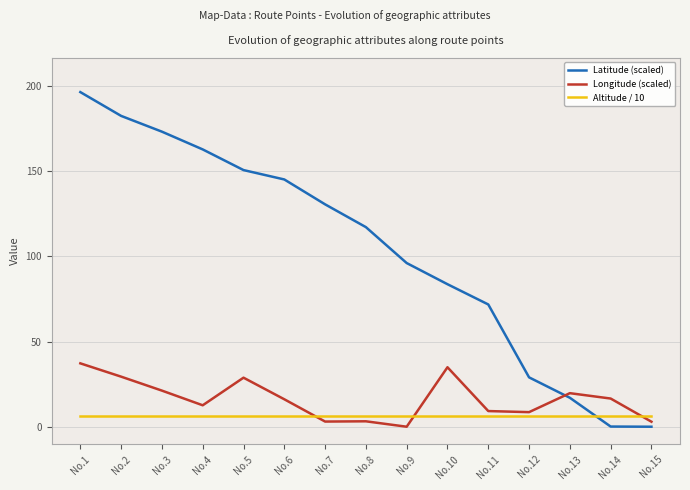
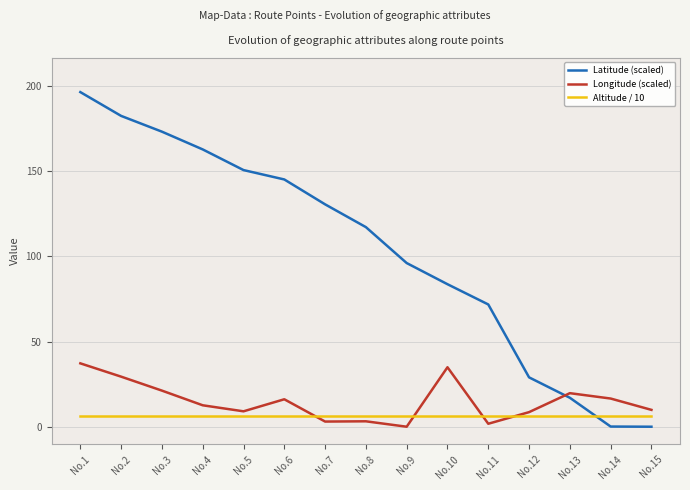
Longitude (scaled), No.5: 29 -> 9
Longitude (scaled), No.11: 9 -> 2
Longitude (scaled), No.15: 3 -> 10
